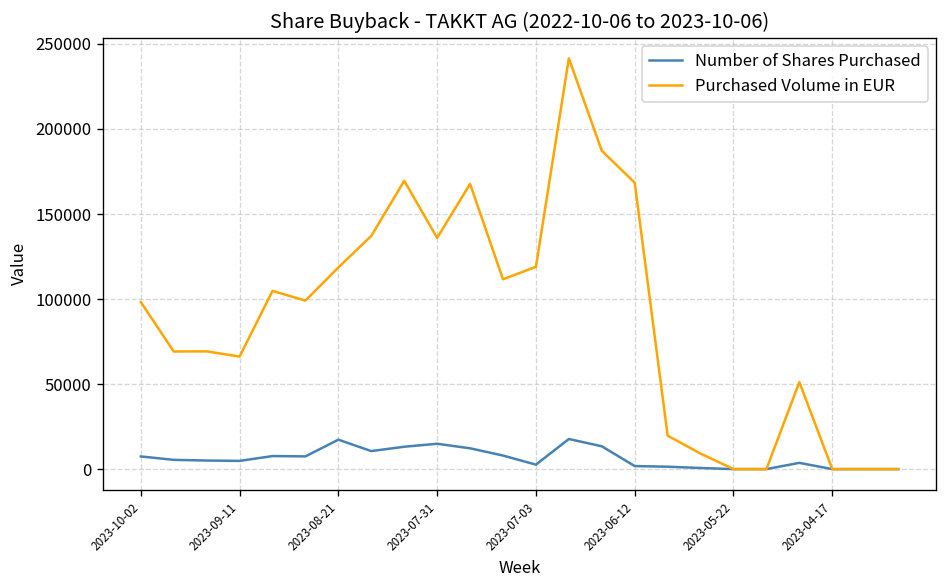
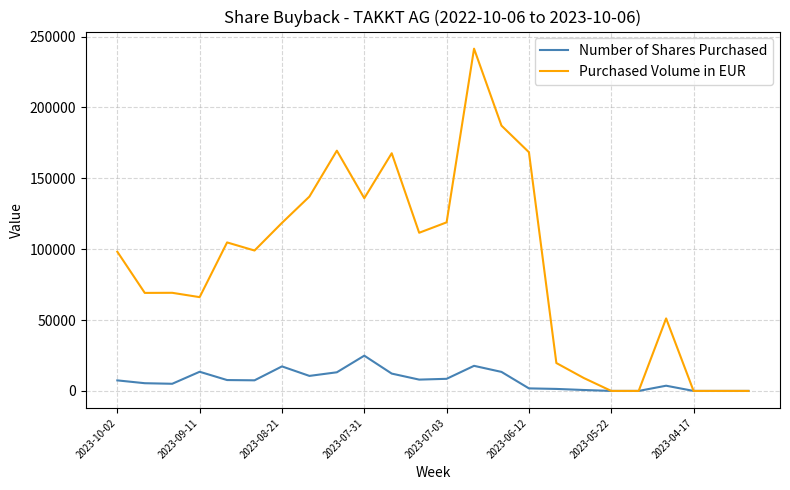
Number of Shares Purchased, 2023-09-11: 5000 -> 14000
Number of Shares Purchased, 2023-07-31: 15000 -> 25000
Number of Shares Purchased, 2023-07-03: 3000 -> 9000
